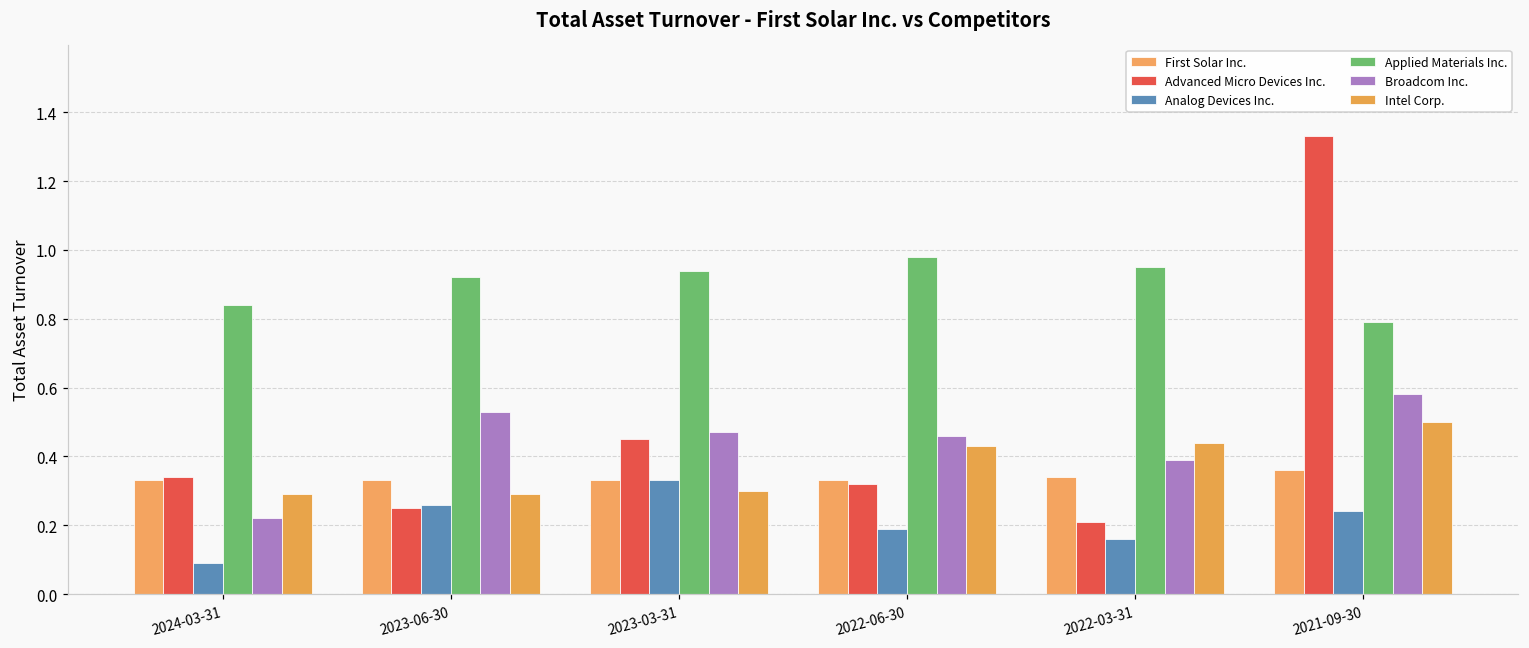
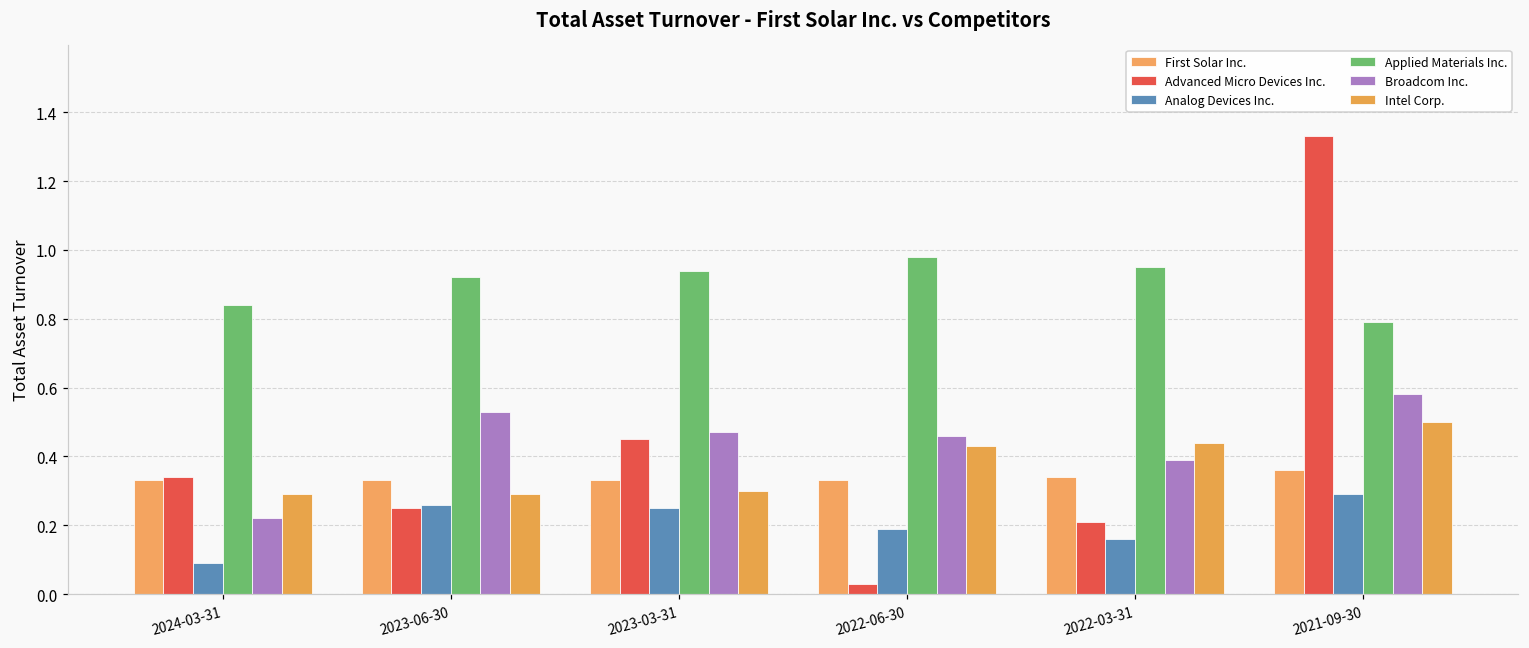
Analog Devices Inc., 2023-03-31: 0.33 -> 0.25
Advanced Micro Devices Inc., 2022-06-30: 0.32 -> 0.03
Analog Devices Inc., 2021-09-30: 0.24 -> 0.29
